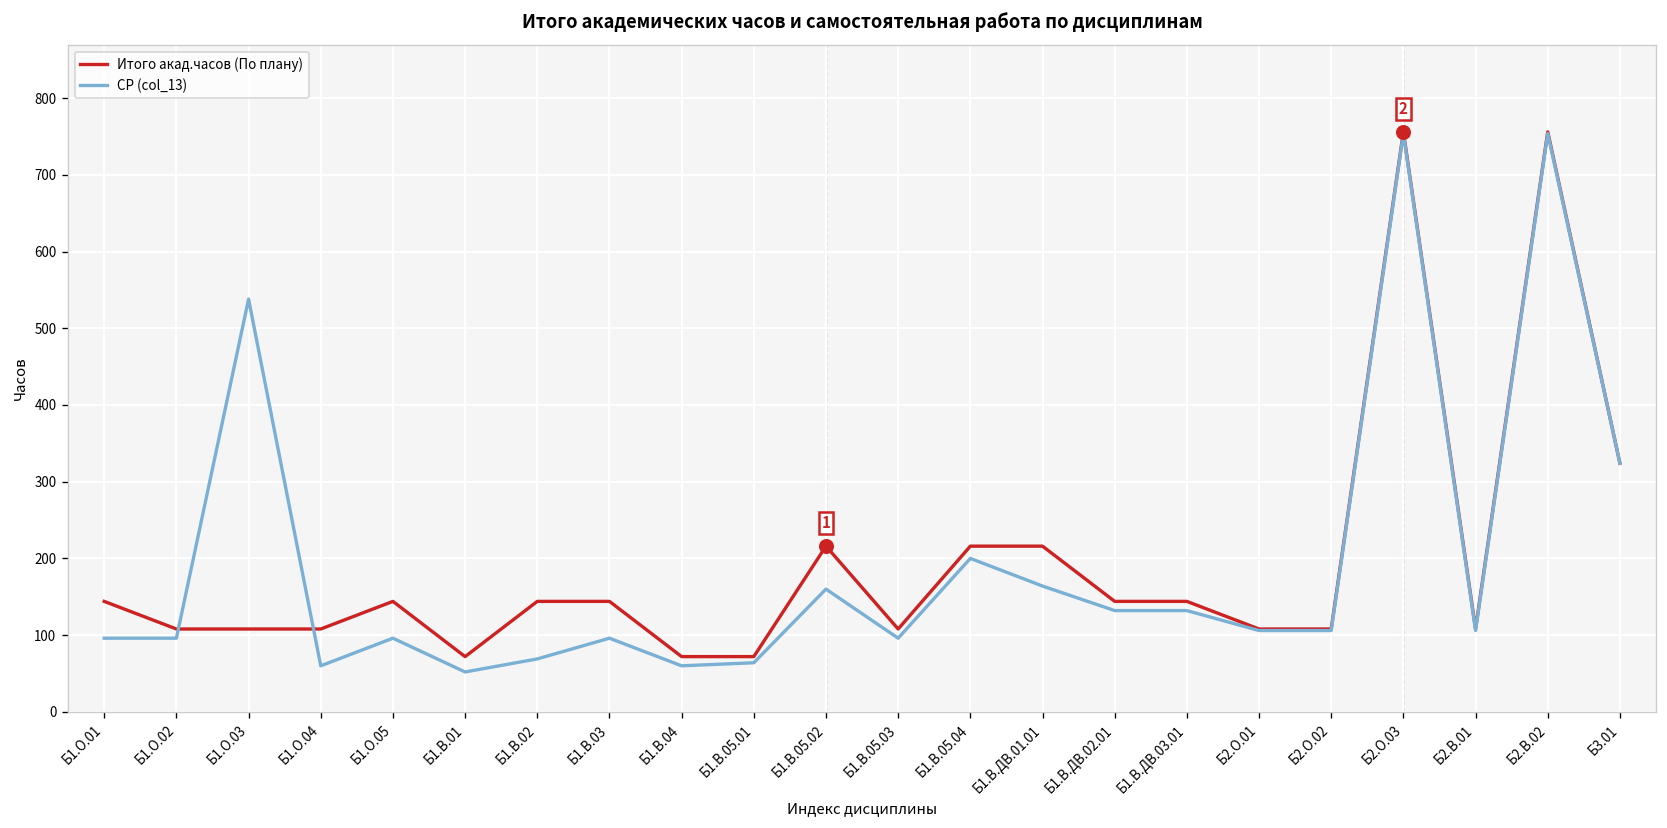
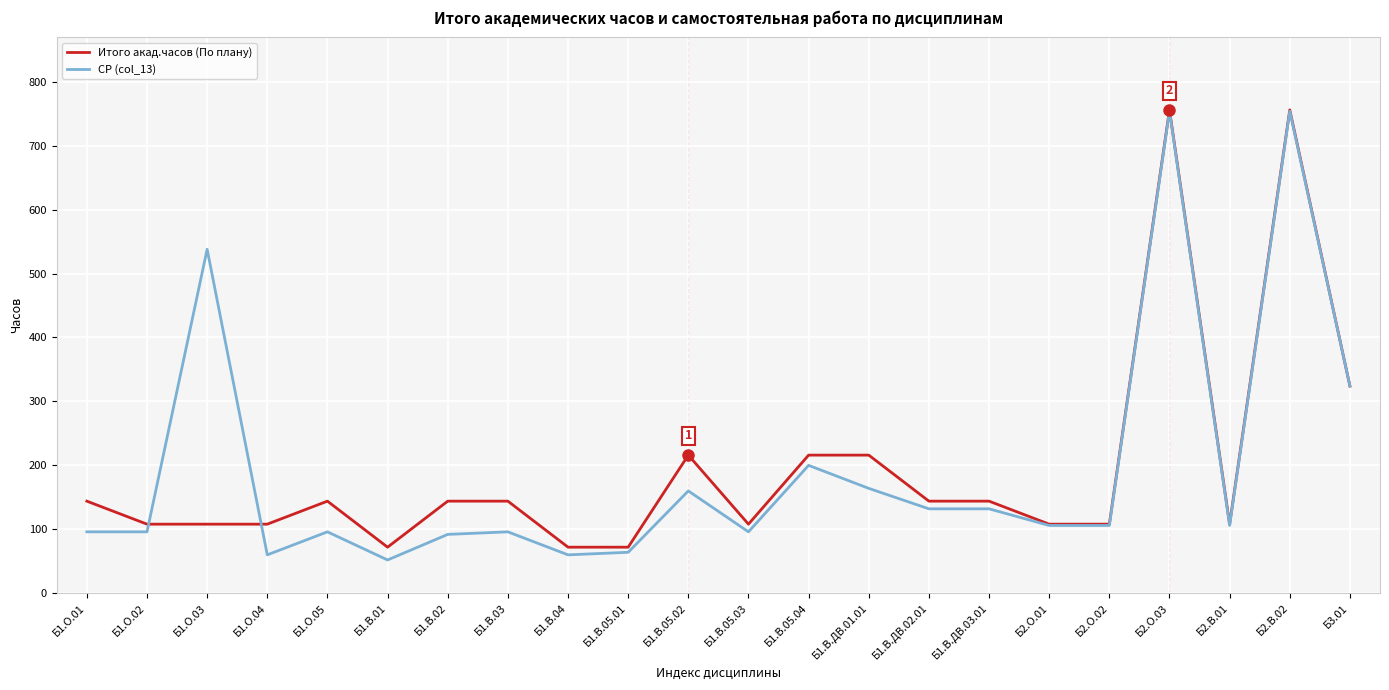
СР (col_13), Б1.В.02: 70 -> 90
